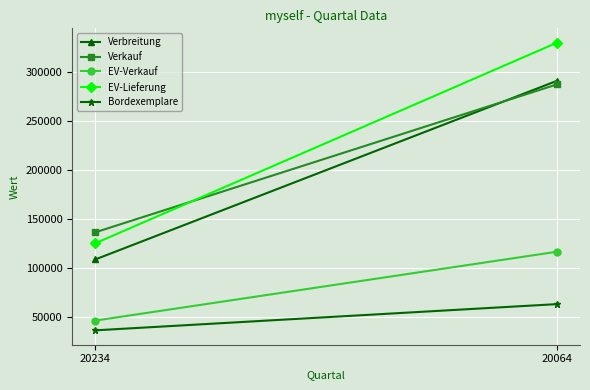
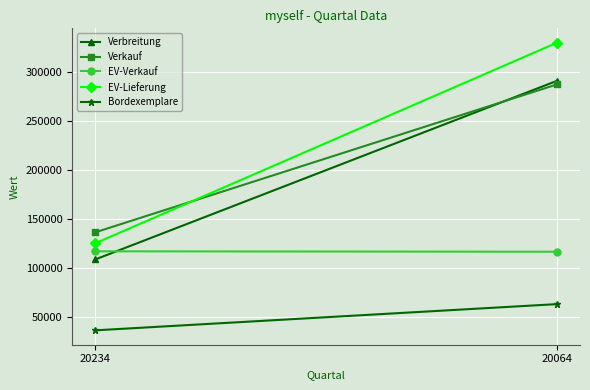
EV-Verkauf, 20234: 50000 -> 120000
